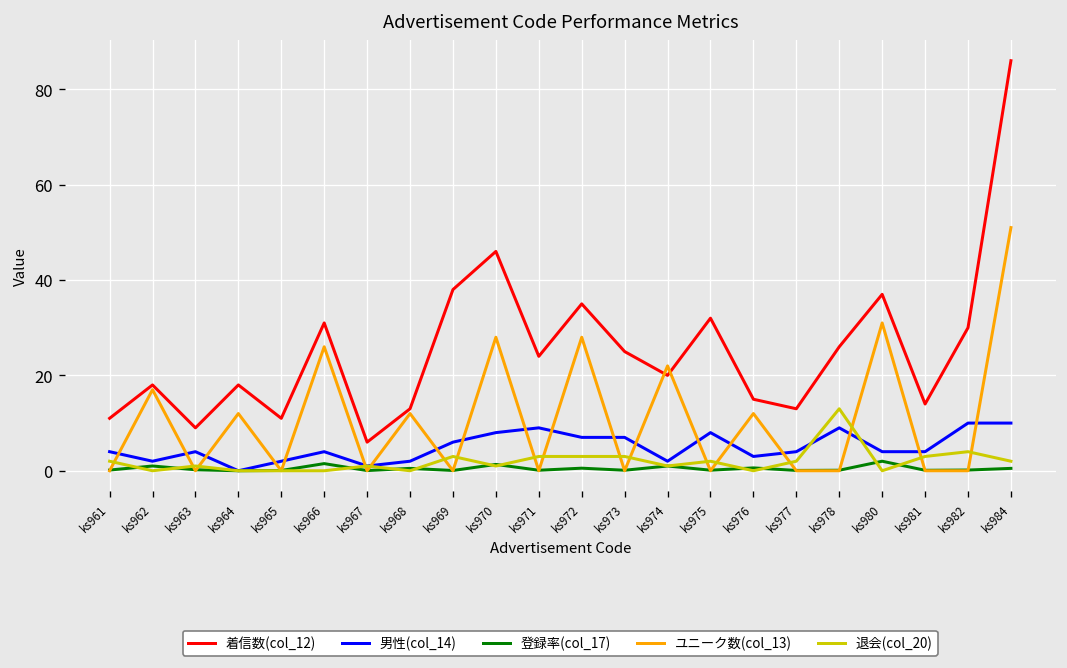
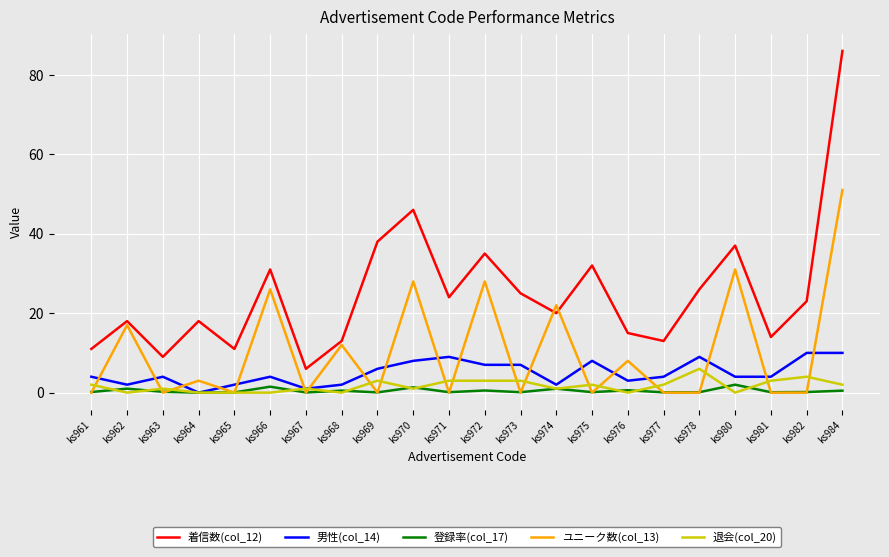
ユニーク数(col_13), ks964: 12 -> 3
ユニーク数(col_13), ks976: 12 -> 8
退会(col_20), ks978: 13 -> 6
着信数(col_12), ks982: 30 -> 23
